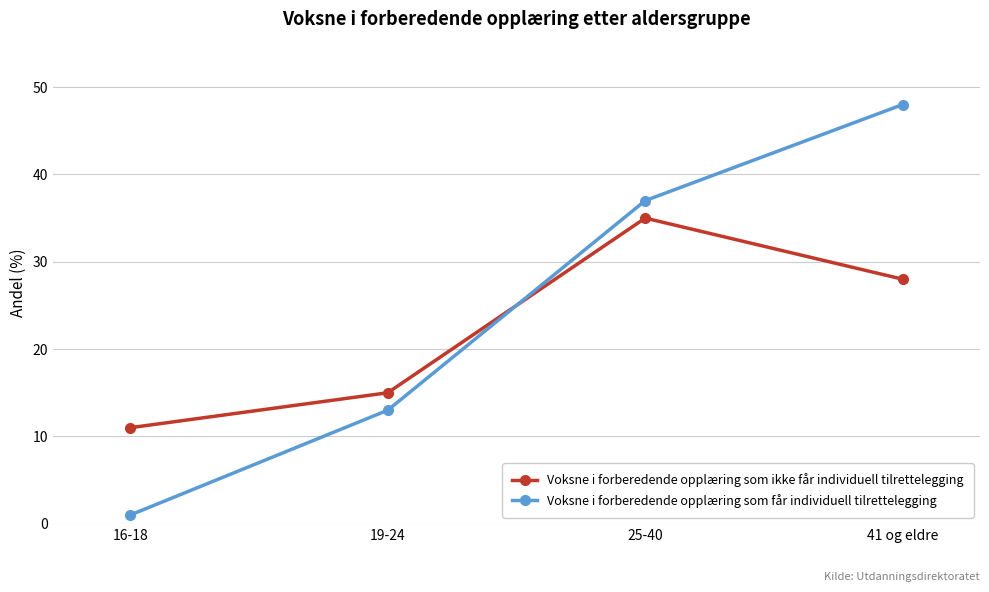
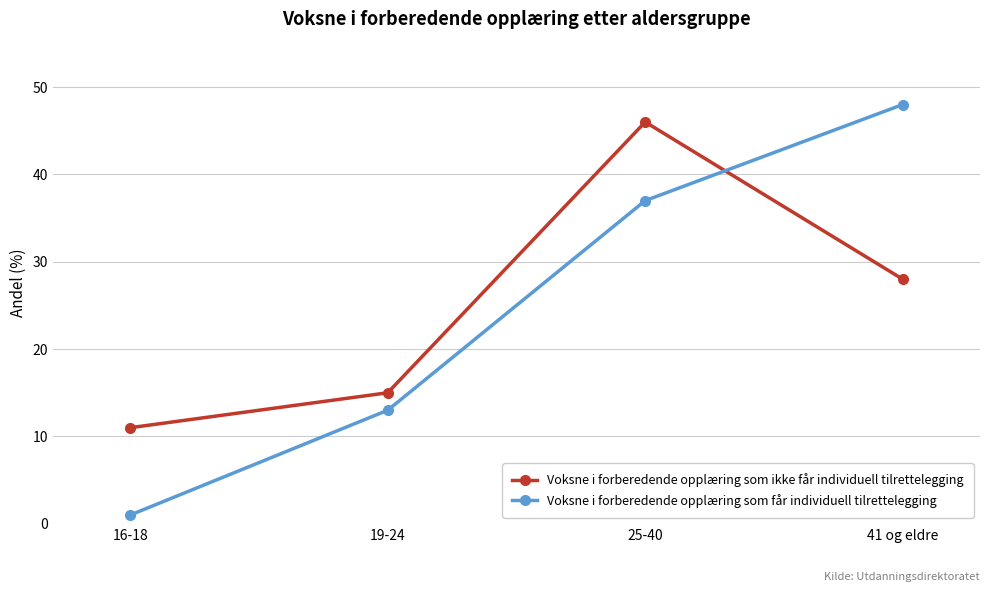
Voksne i forberedende opplæring som ikke får individuell tilrettelegging, 25-40: 35 -> 46
